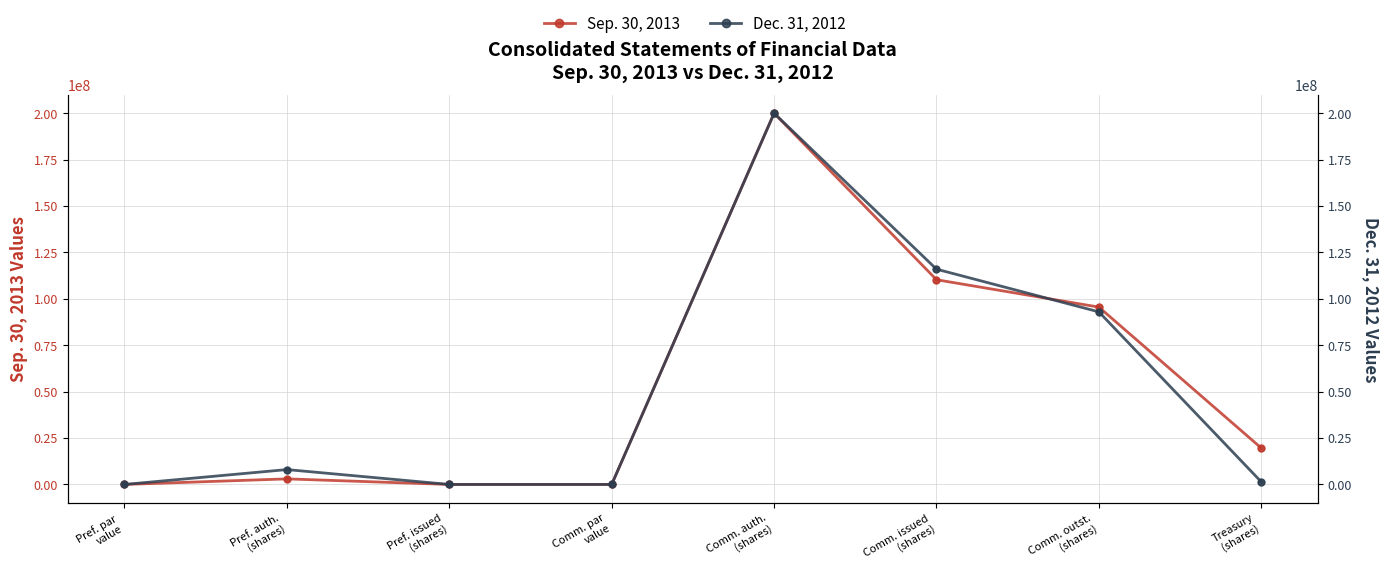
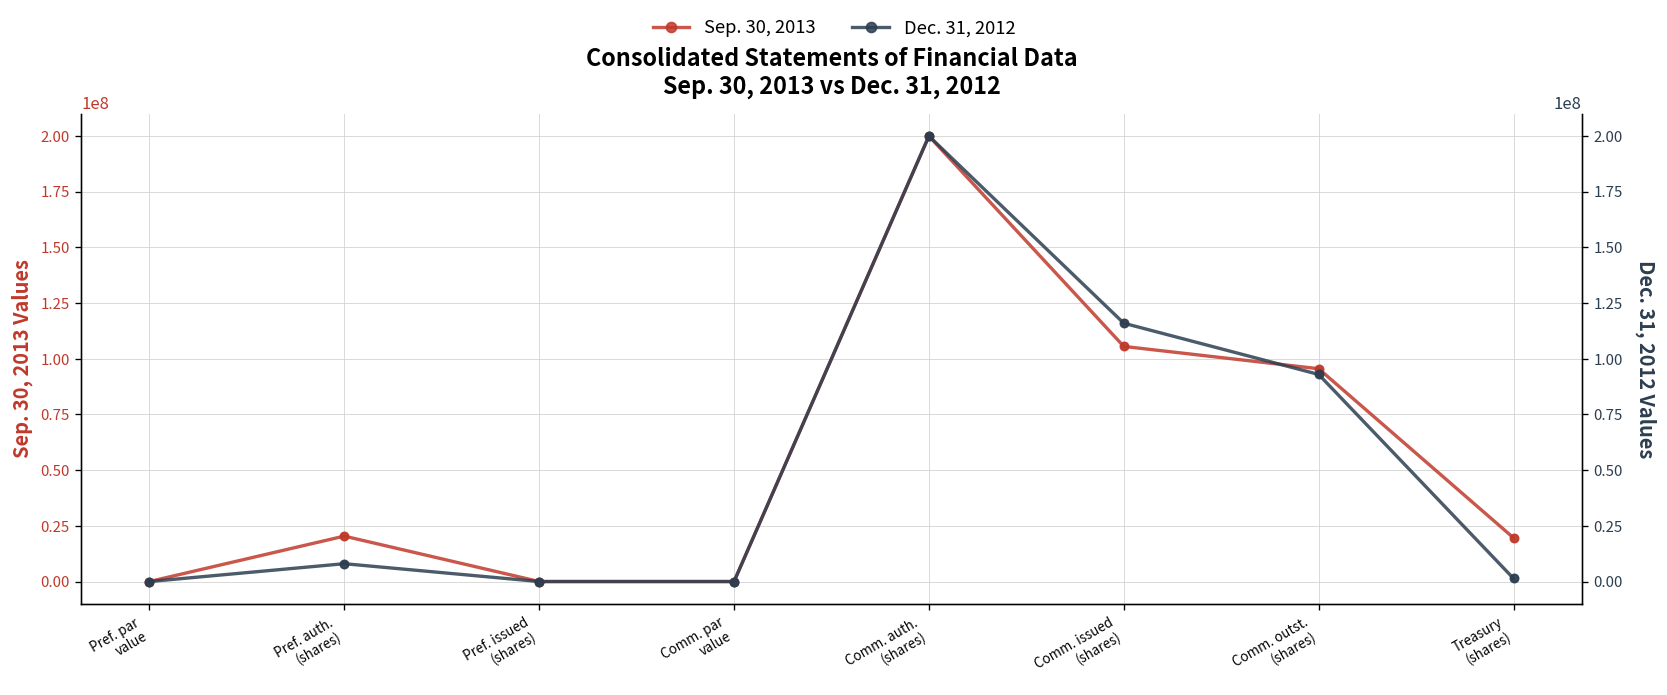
Sep. 30, 2013, Pref. auth. (shares): 3000000 -> 20000000
Sep. 30, 2013, Comm. issued (shares): 110000000 -> 106000000
